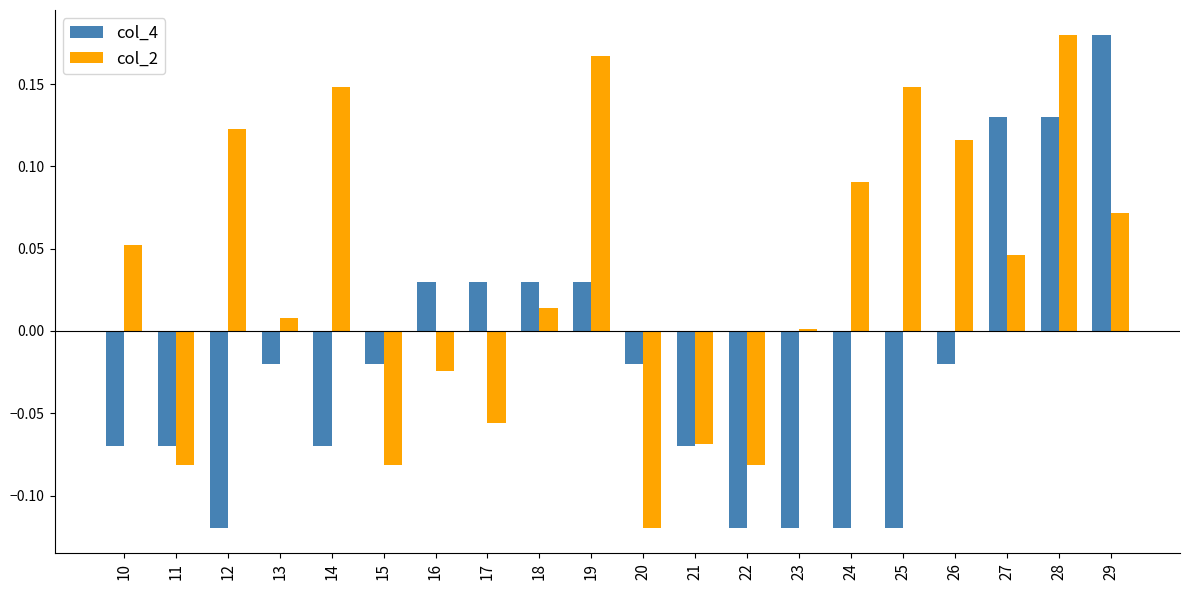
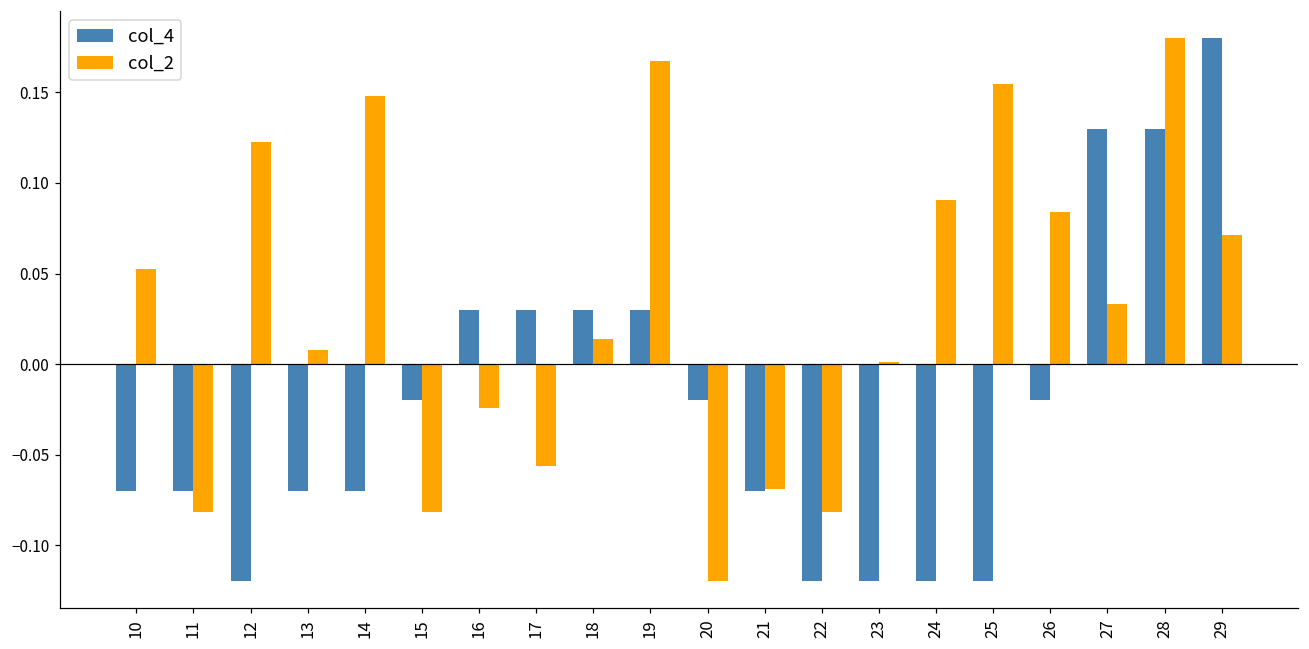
col_4, 13: -0.020 -> -0.070
col_2, 25: 0.148 -> 0.154
col_2, 26: 0.116 -> 0.084
col_2, 27: 0.046 -> 0.033
